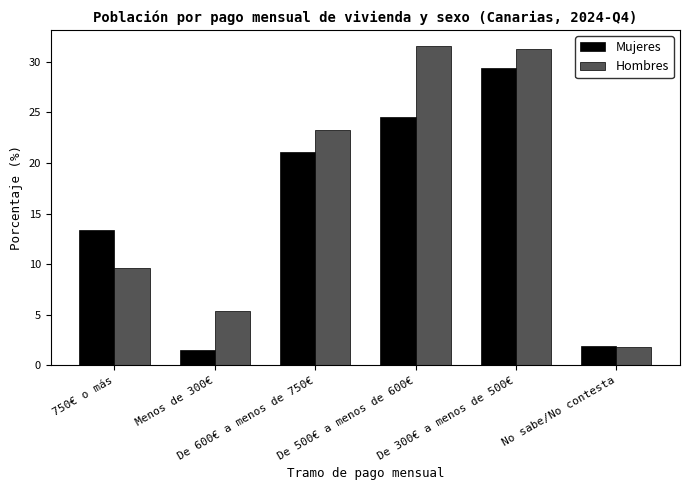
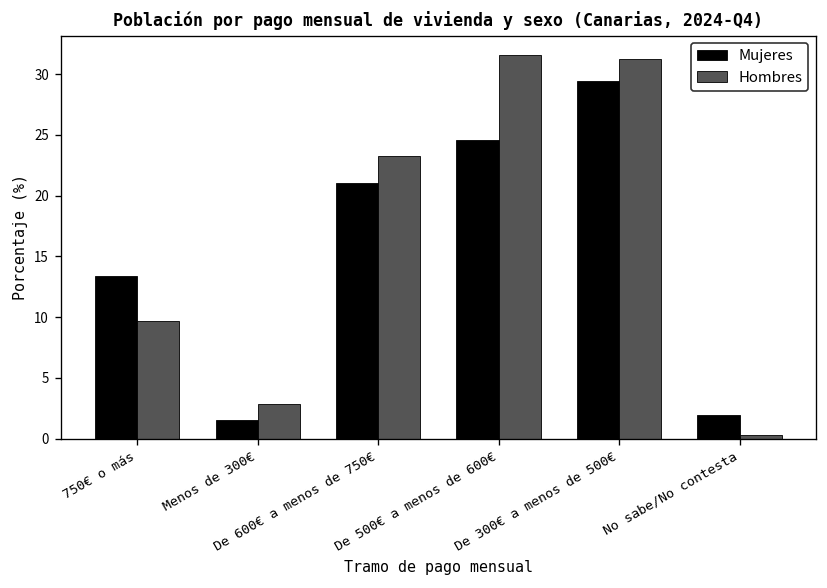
Hombres, Menos de 300€: 5.4 -> 2.8
Hombres, No sabe/No contesta: 1.8 -> 0.3
